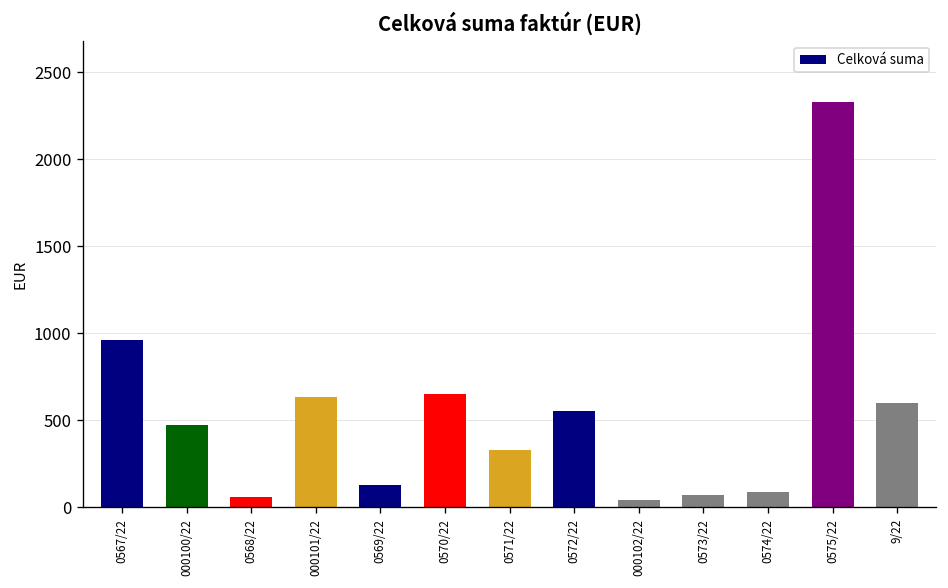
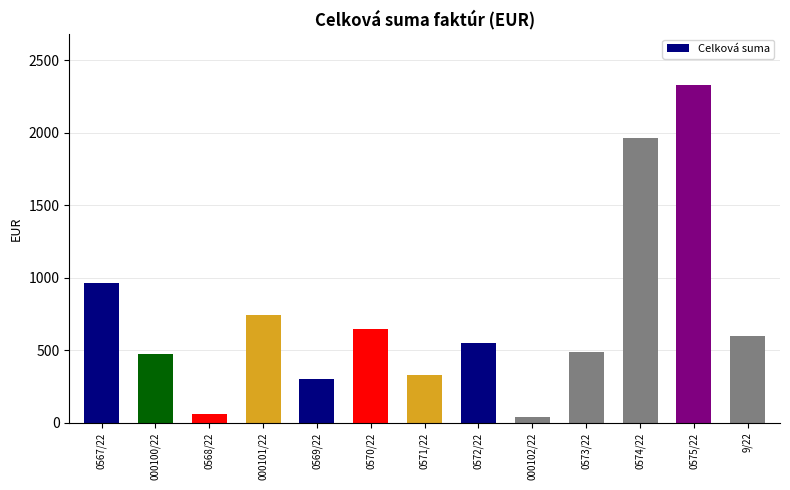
000101/22: 640 -> 740
0569/22: 130 -> 300
0573/22: 70 -> 490
0574/22: 90 -> 1960
